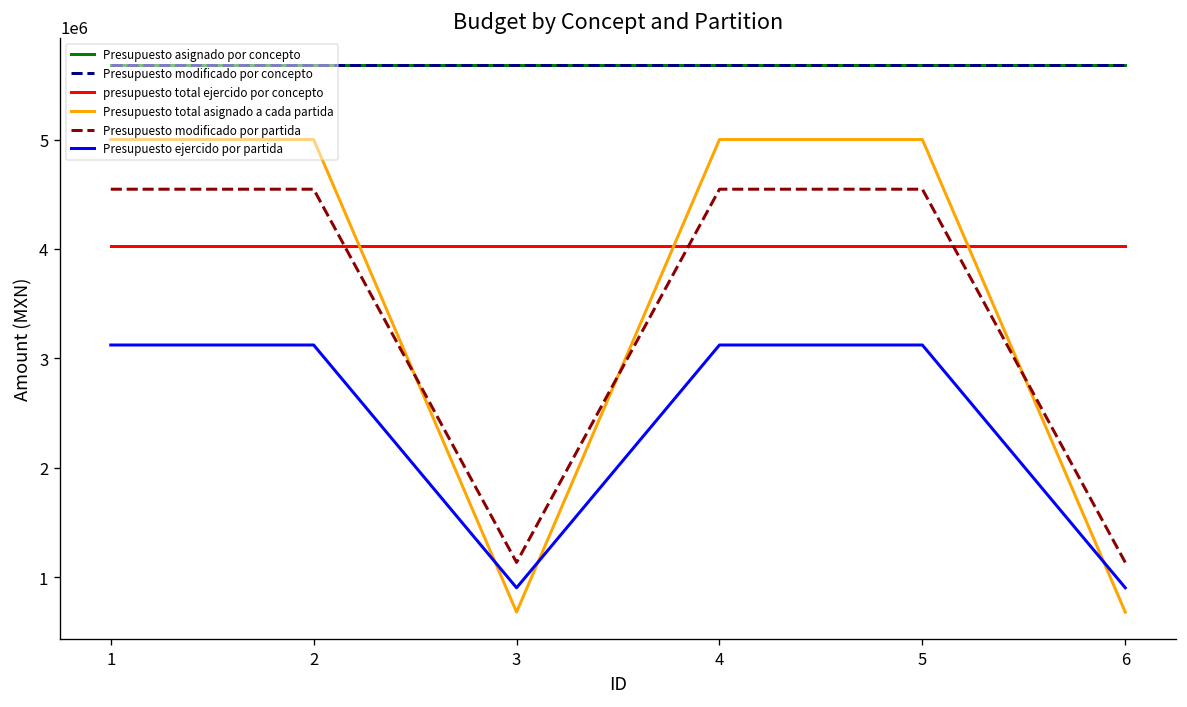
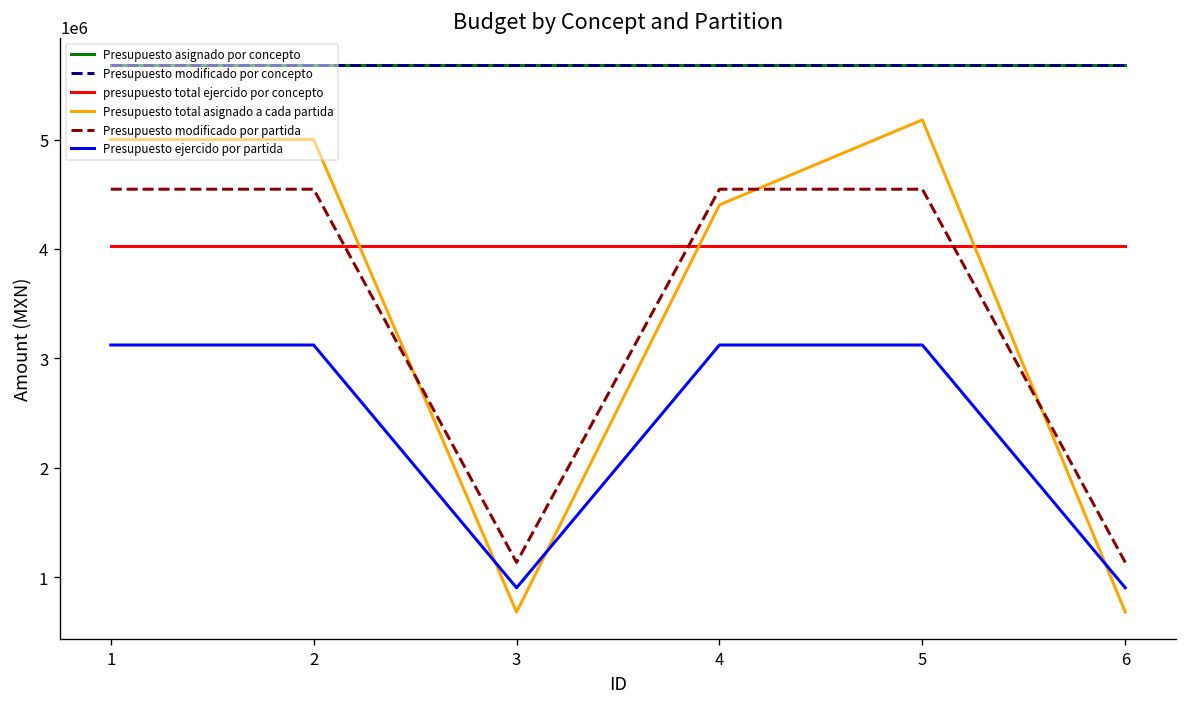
Presupuesto total asignado a cada partida, 4: 5000000 -> 4400000
Presupuesto total asignado a cada partida, 5: 5000000 -> 5200000
